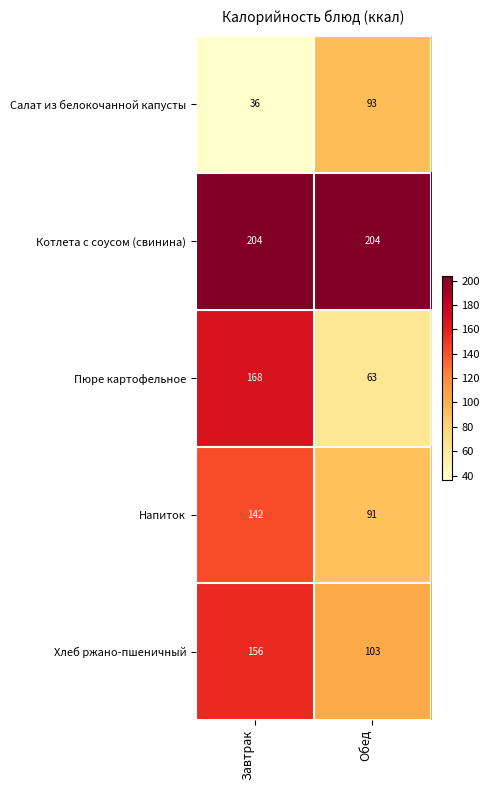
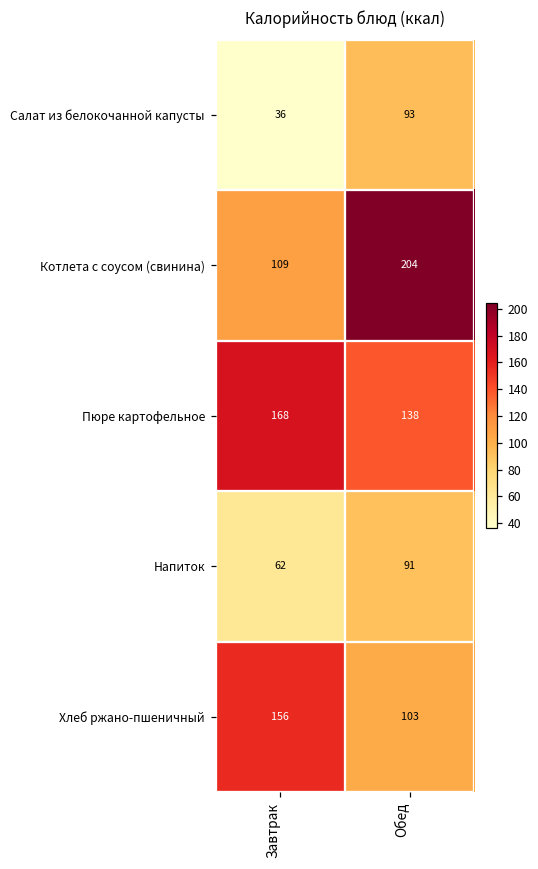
Котлета с соусом (свинина), Завтрак: 204 -> 109
Пюре картофельное, Обед: 63 -> 138
Напиток, Завтрак: 142 -> 62
